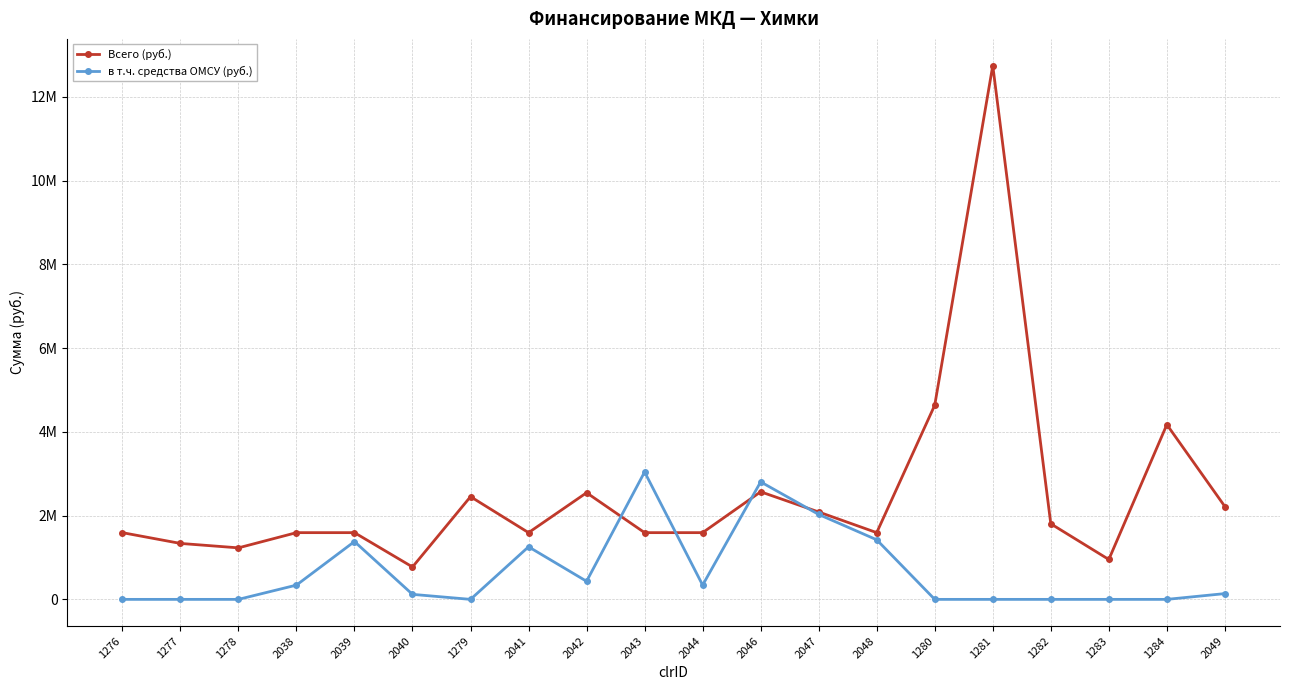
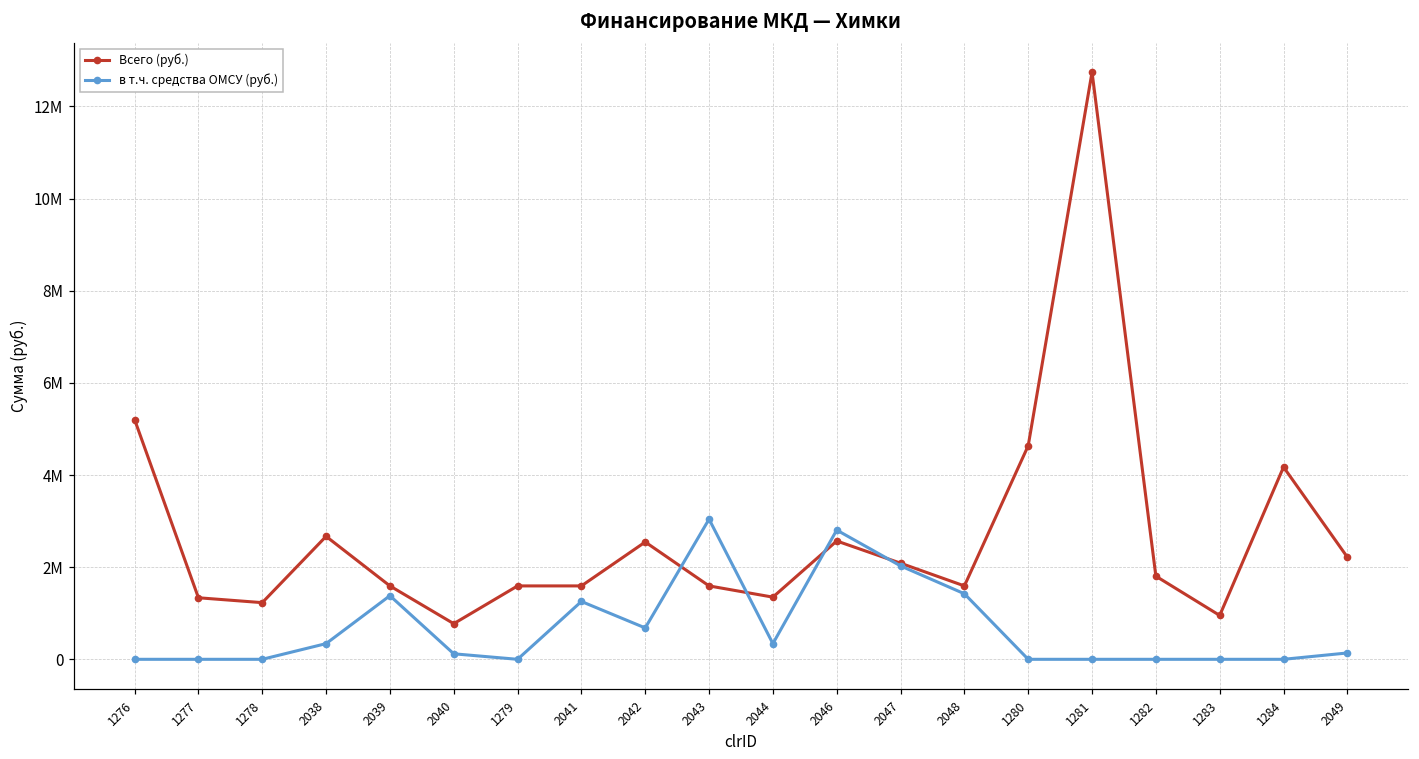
Всего (руб.), 1276: 1600000 -> 5200000
Всего (руб.), 2038: 1600000 -> 2700000
Всего (руб.), 1279: 2500000 -> 1600000
в т.ч. средства ОМСУ (руб.), 2042: 400000 -> 700000
Всего (руб.), 2044: 1600000 -> 1300000
